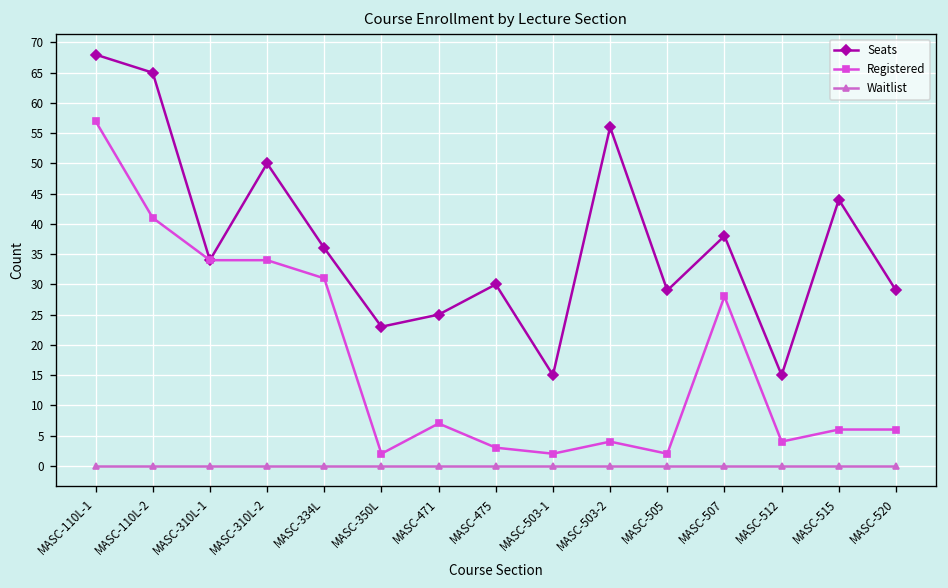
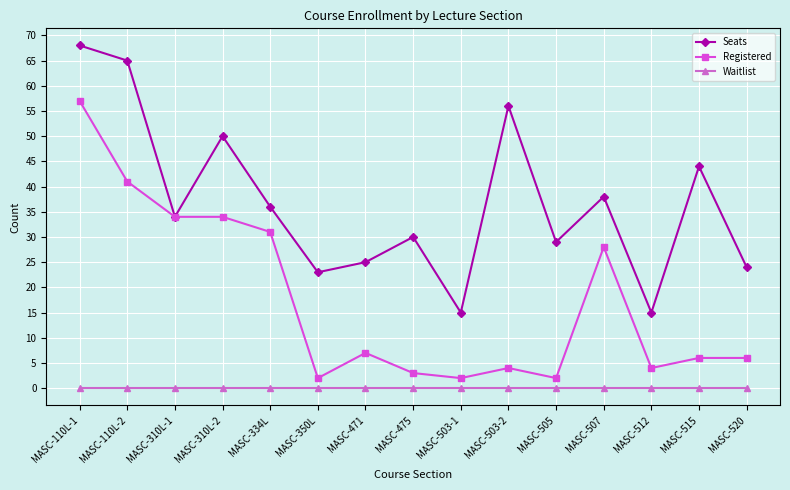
Seats, MASC-520: 29 -> 24
